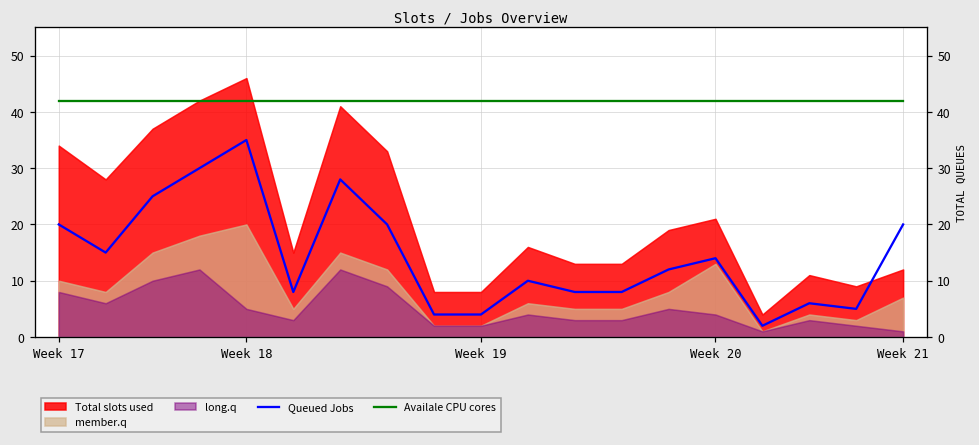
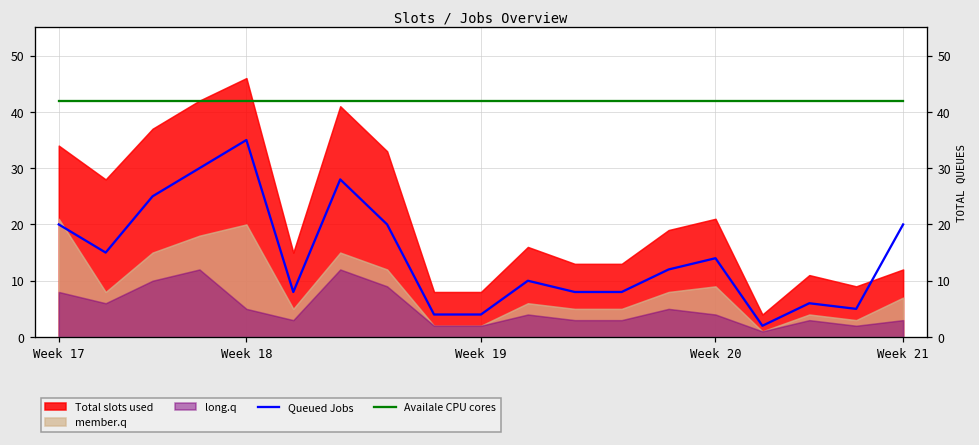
member.q, Week 17: 10 -> 21
member.q, Week 20: 13 -> 9
long.q, Week 21: 1 -> 3
